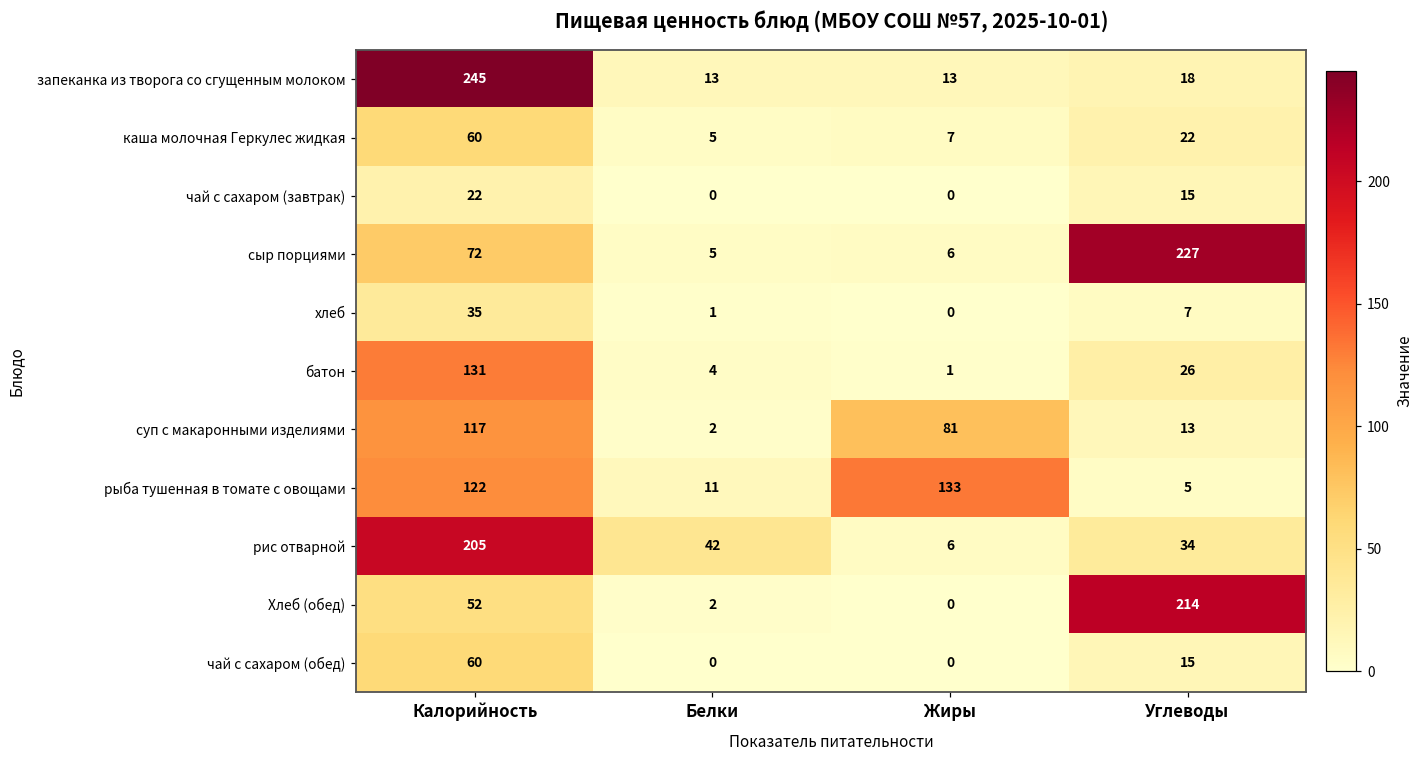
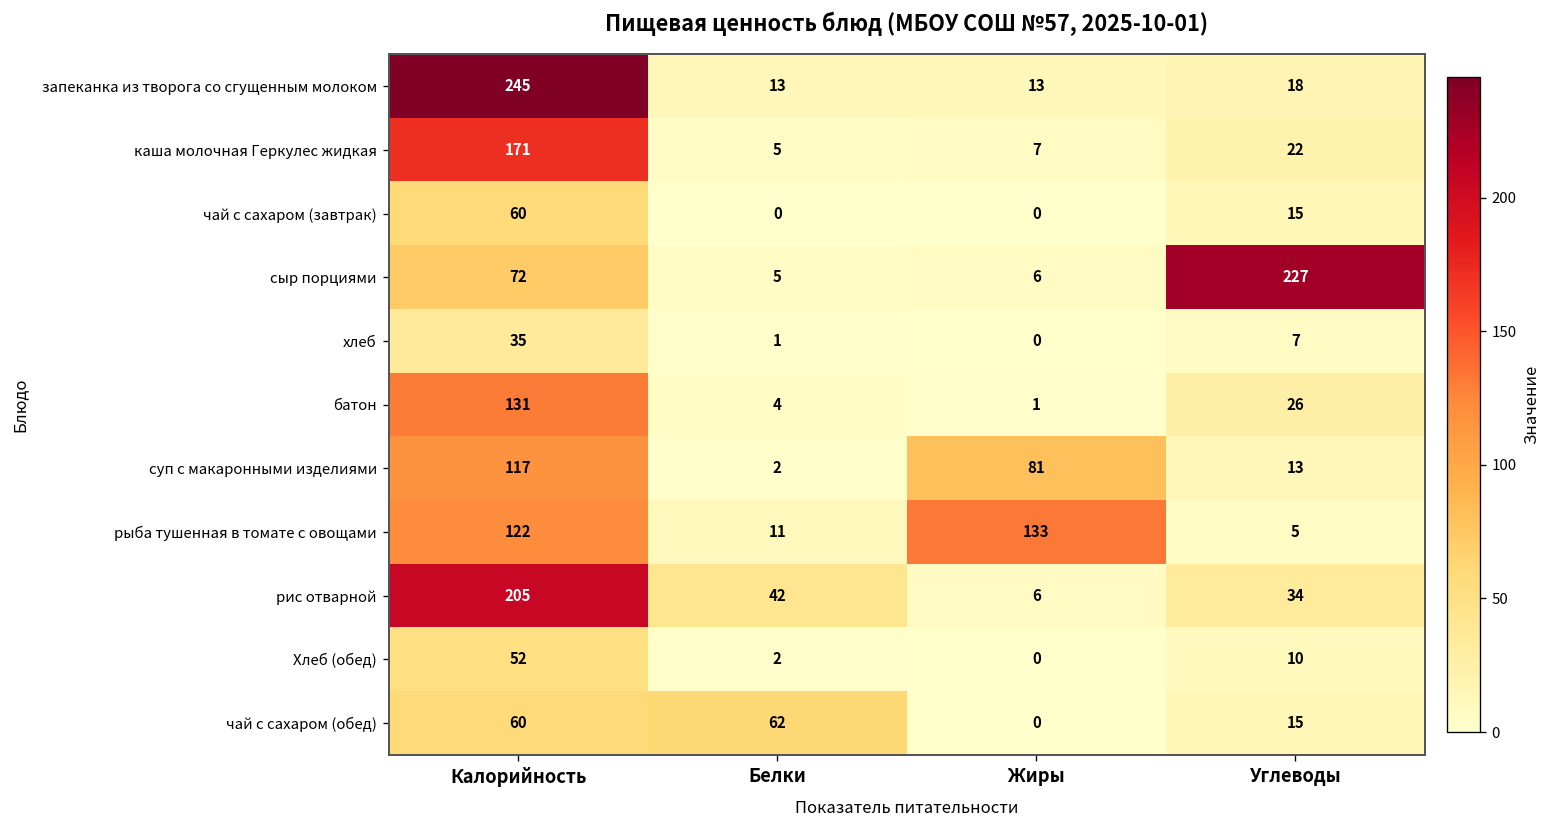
каша молочная Геркулес жидкая, Калорийность: 60 -> 171
чай с сахаром (завтрак), Калорийность: 22 -> 60
Хлеб (обед), Углеводы: 214 -> 10
чай с сахаром (обед), Белки: 0 -> 62
